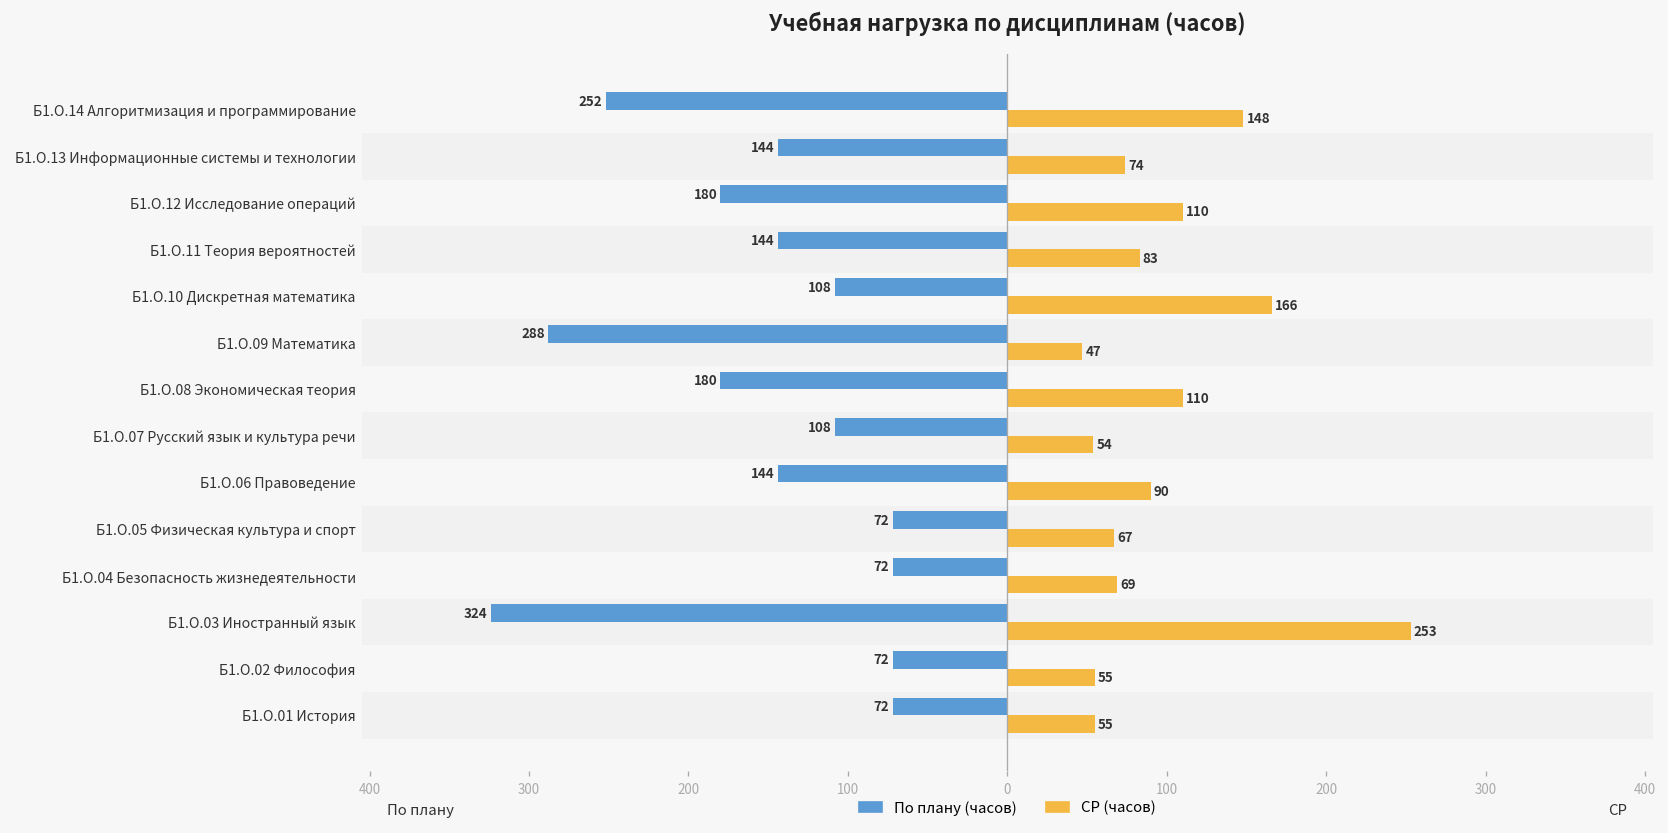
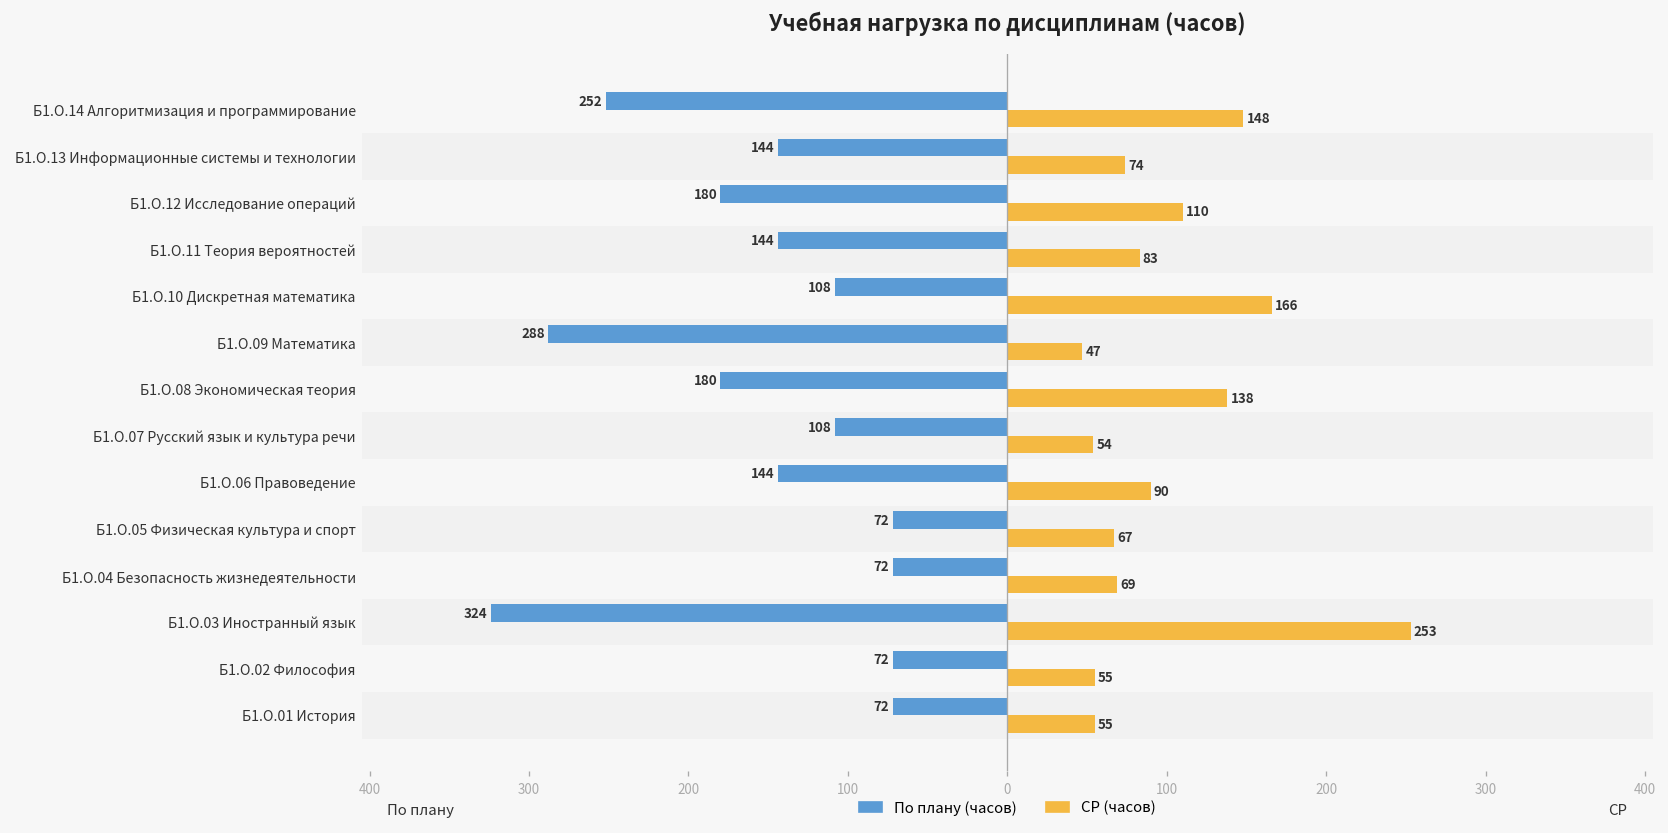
СР (часов), Б1.О.08 Экономическая теория: 110 -> 138
